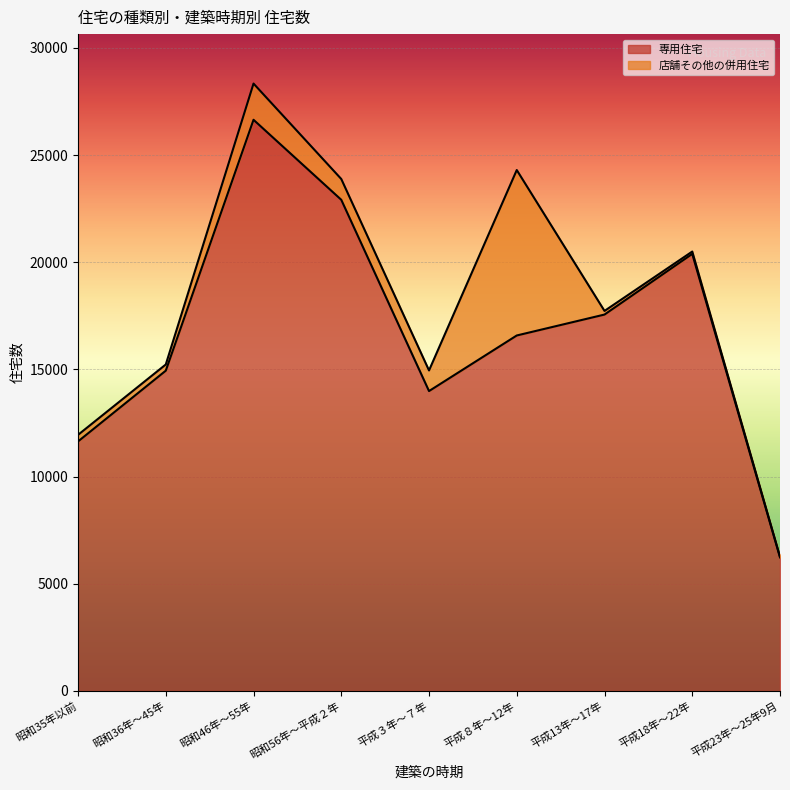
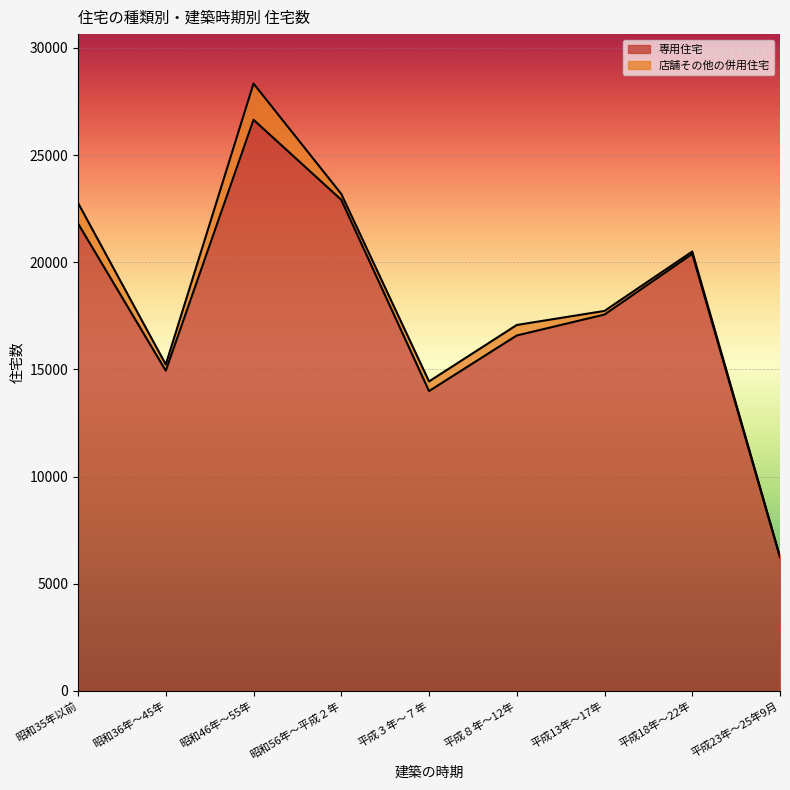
専用住宅, 昭和35年以前: 11600 -> 21800
店舗その他の併用住宅, 昭和35年以前: 300 -> 1000
店舗その他の併用住宅, 昭和56年～平成２年: 1000 -> 300
店舗その他の併用住宅, 平成３年～７年: 1000 -> 500
店舗その他の併用住宅, 平成８年～12年: 7700 -> 500
